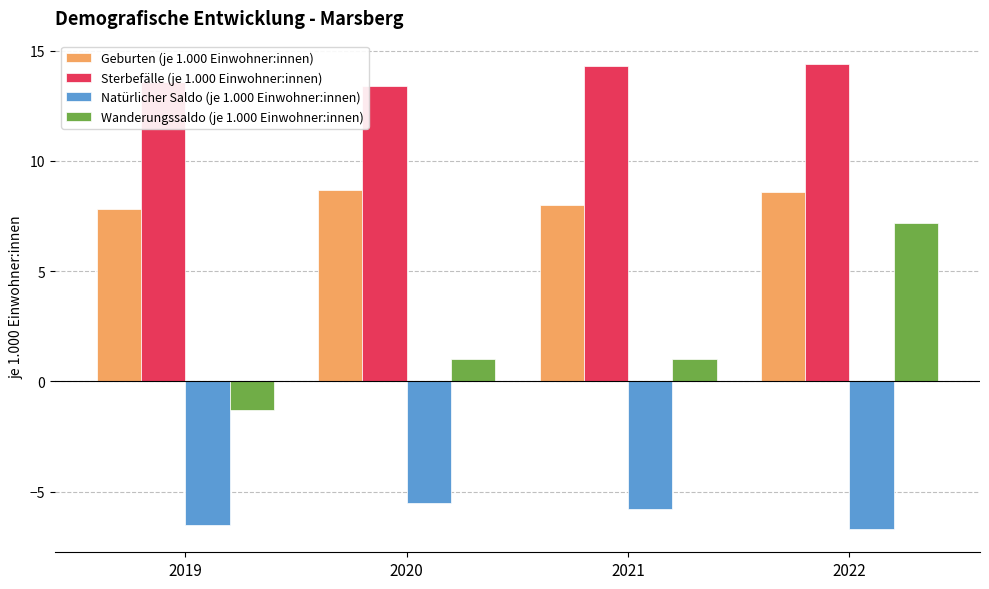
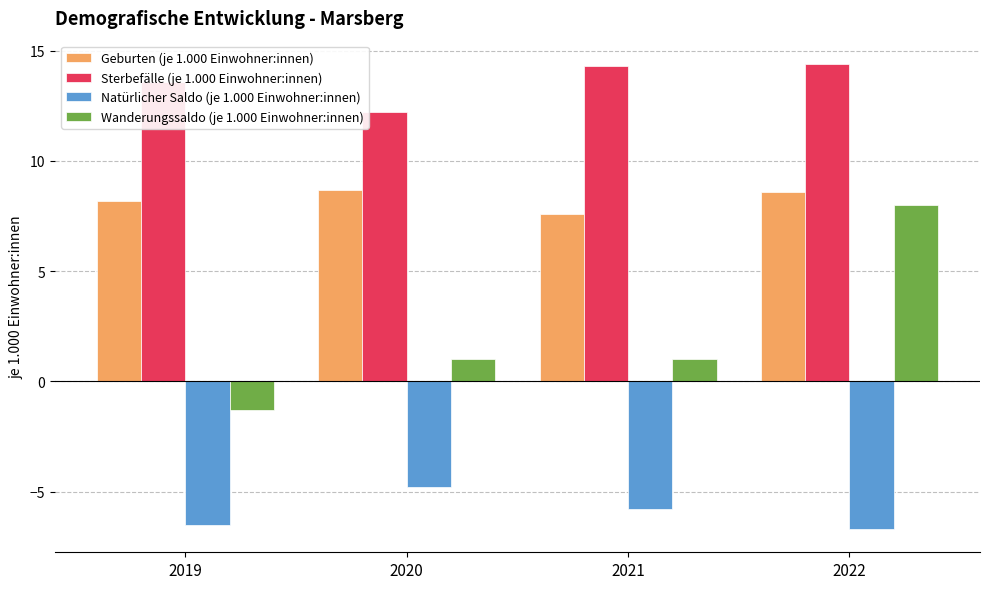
Geburten (je 1.000 Einwohner:innen), 2019: 7.8 -> 8.2
Sterbefälle (je 1.000 Einwohner:innen), 2020: 13.4 -> 12.2
Natürlicher Saldo (je 1.000 Einwohner:innen), 2020: -5.5 -> -4.8
Geburten (je 1.000 Einwohner:innen), 2021: 8.0 -> 7.6
Wanderungssaldo (je 1.000 Einwohner:innen), 2022: 7.2 -> 8.0
